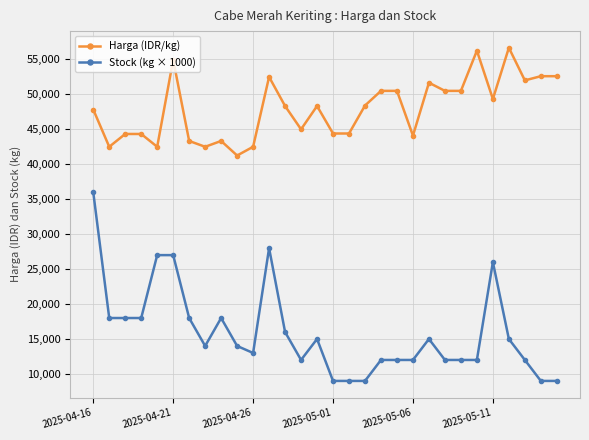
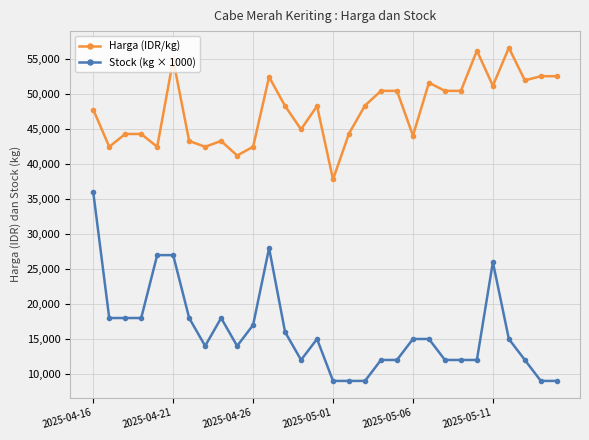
Stock (kg × 1000), 2025-04-26: 13,000 -> 17,000
Harga (IDR/kg), 2025-05-01: 44,000 -> 38,000
Stock (kg × 1000), 2025-05-06: 12,000 -> 15,000
Harga (IDR/kg), 2025-05-11: 49,000 -> 51,000
